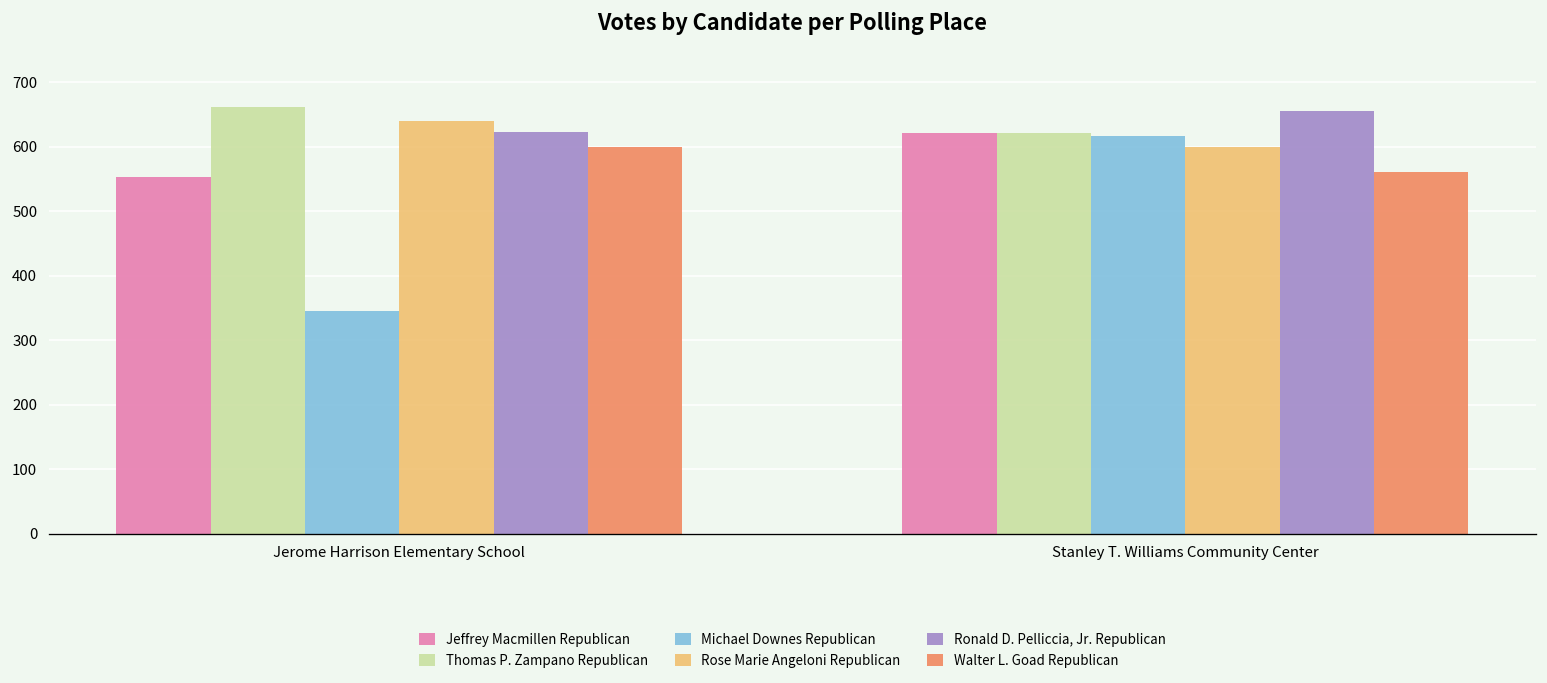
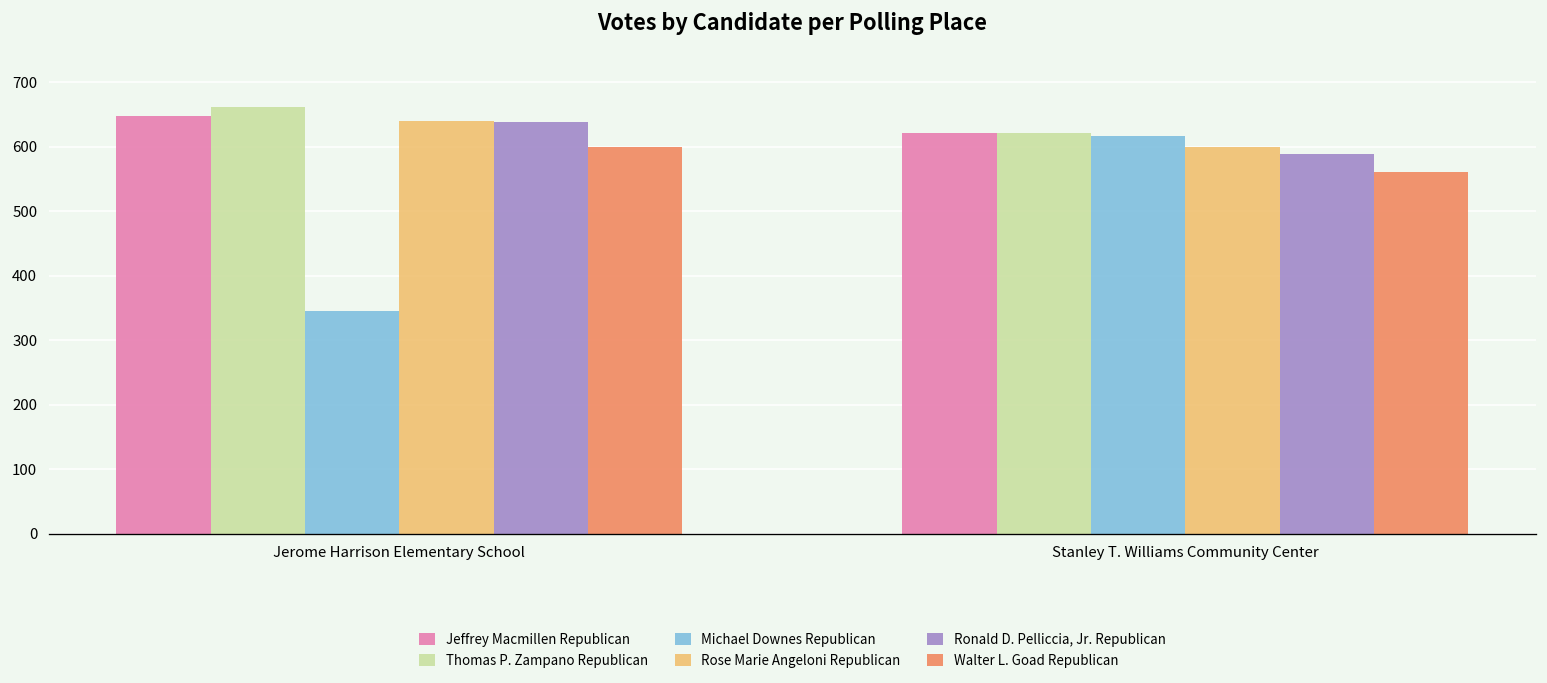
Jeffrey Macmillen Republican, Jerome Harrison Elementary School: 550 -> 650
Ronald D. Pelliccia, Jr. Republican, Jerome Harrison Elementary School: 620 -> 640
Ronald D. Pelliccia, Jr. Republican, Stanley T. Williams Community Center: 660 -> 590
